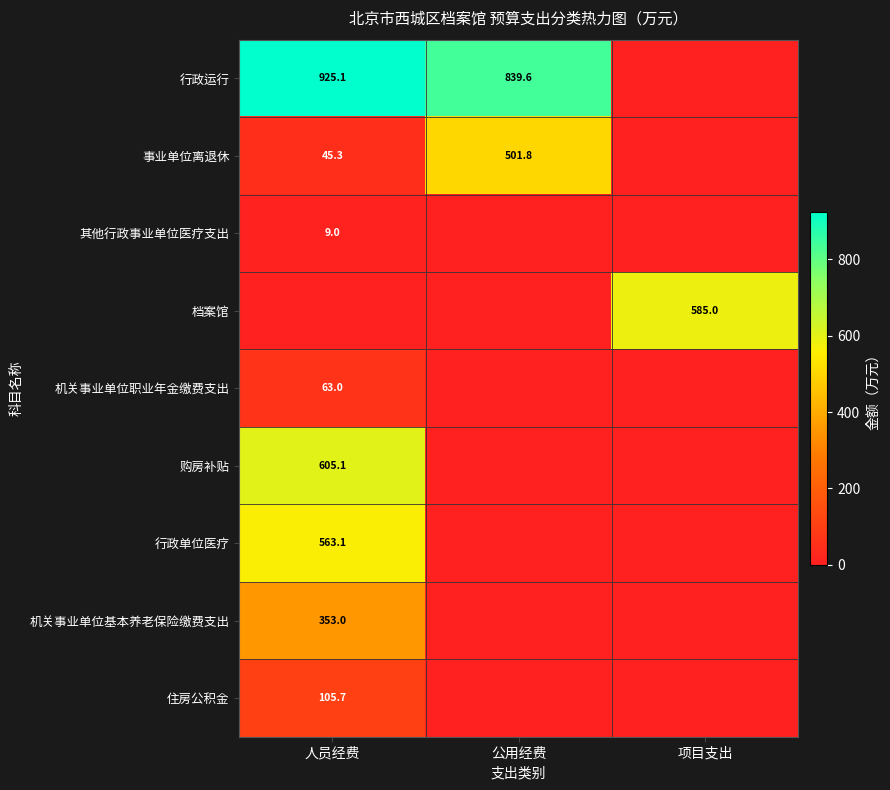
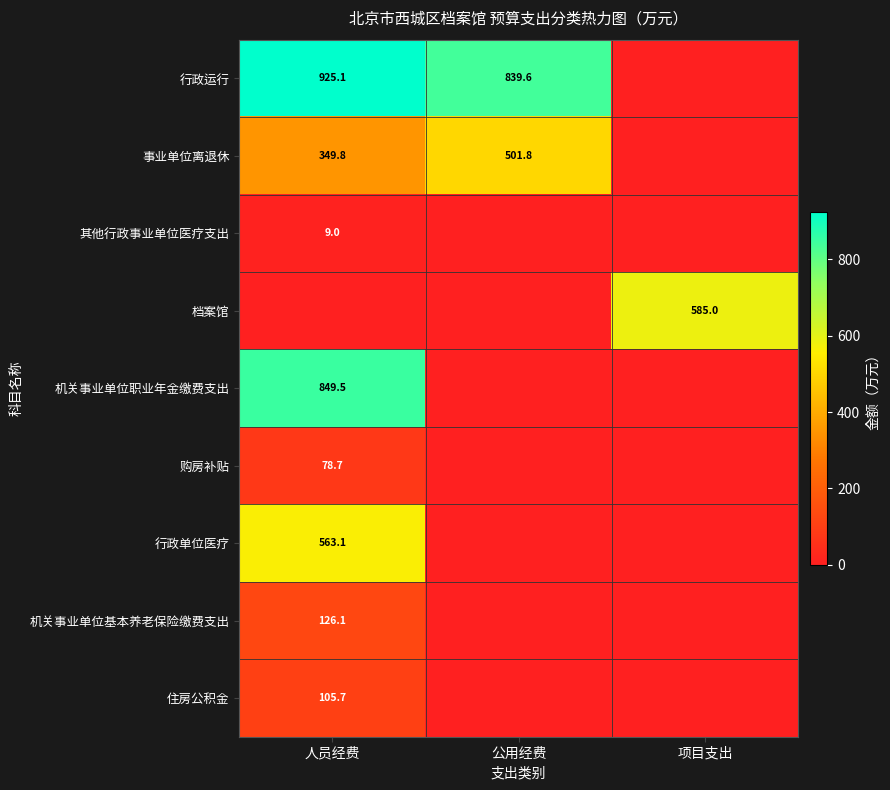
事业单位离退休, 人员经费: 45.3 -> 349.8
机关事业单位职业年金缴费支出, 人员经费: 63.0 -> 849.5
购房补贴, 人员经费: 605.1 -> 78.7
机关事业单位基本养老保险缴费支出, 人员经费: 353.0 -> 126.1
